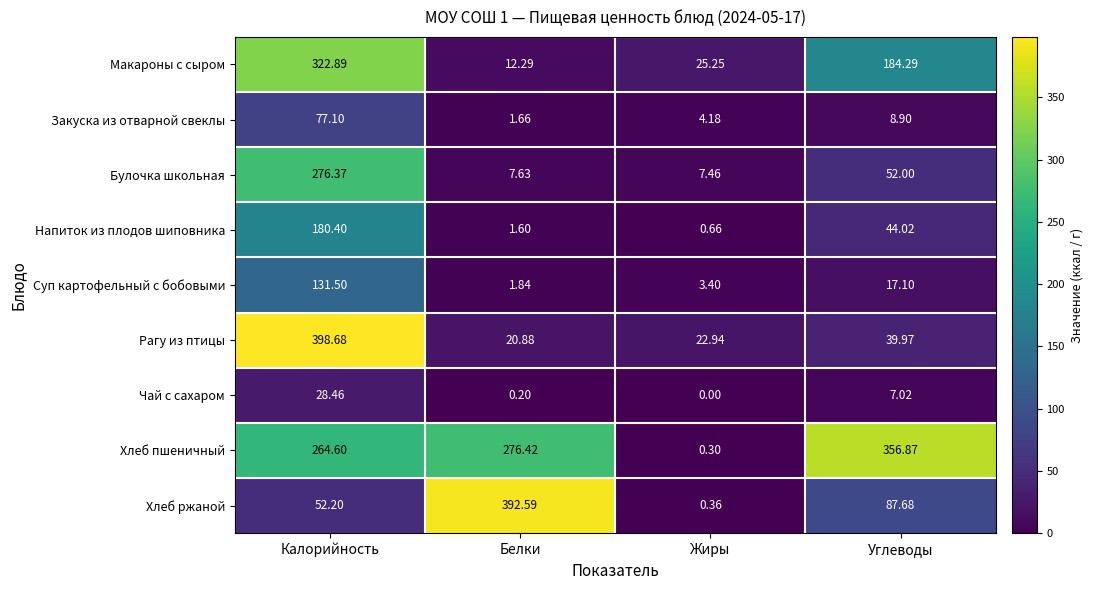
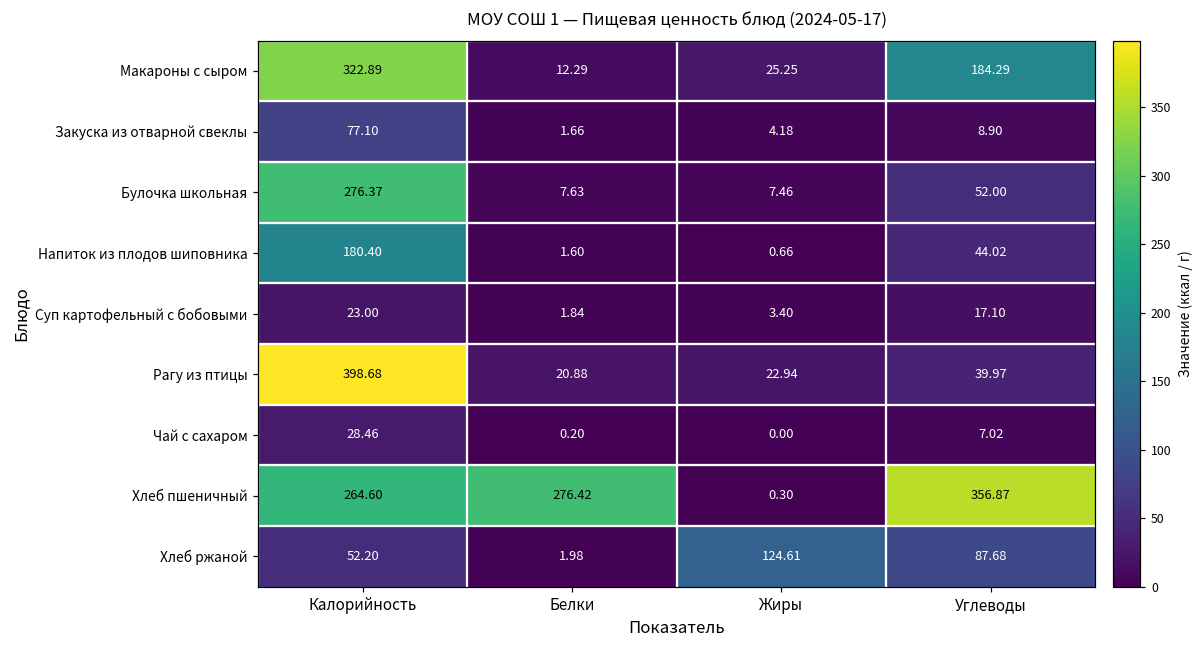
Суп картофельный с бобовыми, Калорийность: 131.50 -> 23.00
Хлеб ржаной, Белки: 392.59 -> 1.98
Хлеб ржаной, Жиры: 0.36 -> 124.61
